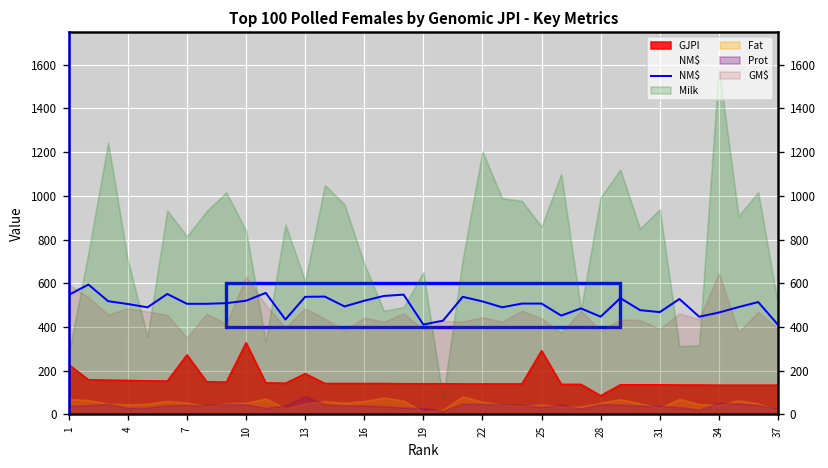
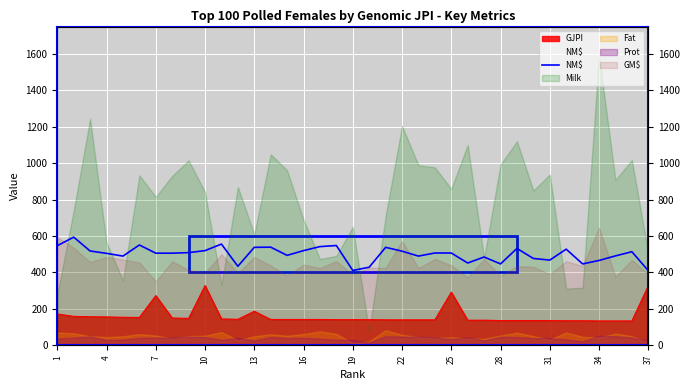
GJPI, 1: 230 -> 170
Milk, 4: 710 -> 570
GM$, 10: 630 -> 400
Prot, 13: 80 -> 30
GM$, 22: 450 -> 570
GJPI, 28: 90 -> 140
GJPI, 37: 130 -> 330
